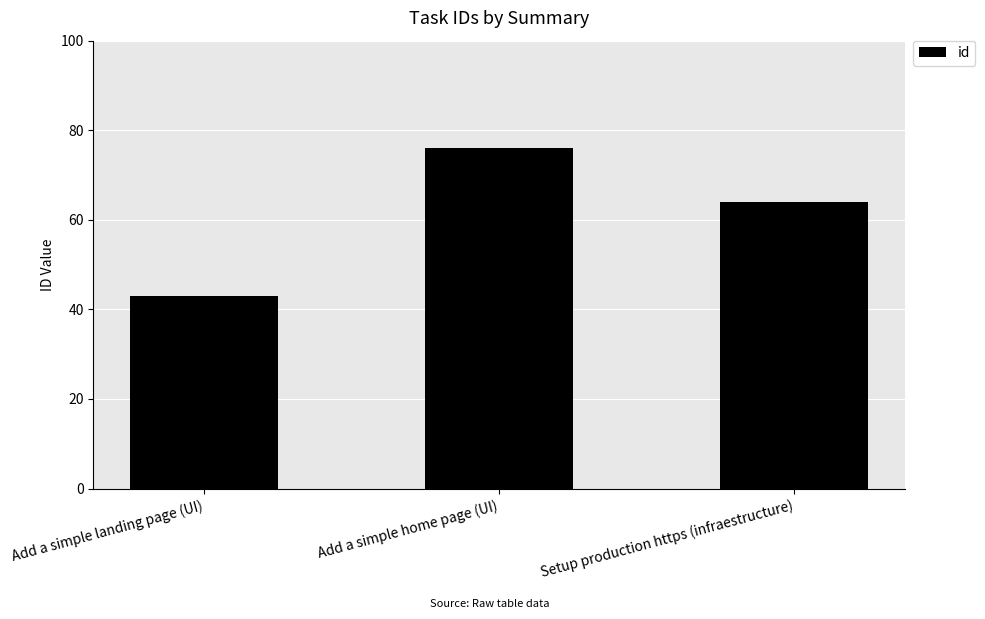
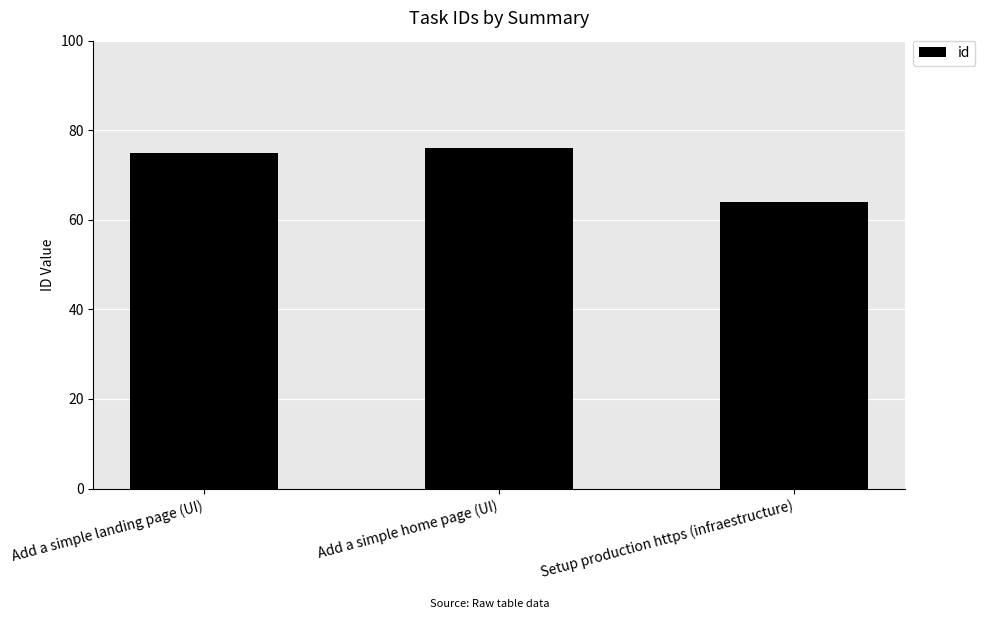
Add a simple landing page (UI): 43 -> 75
